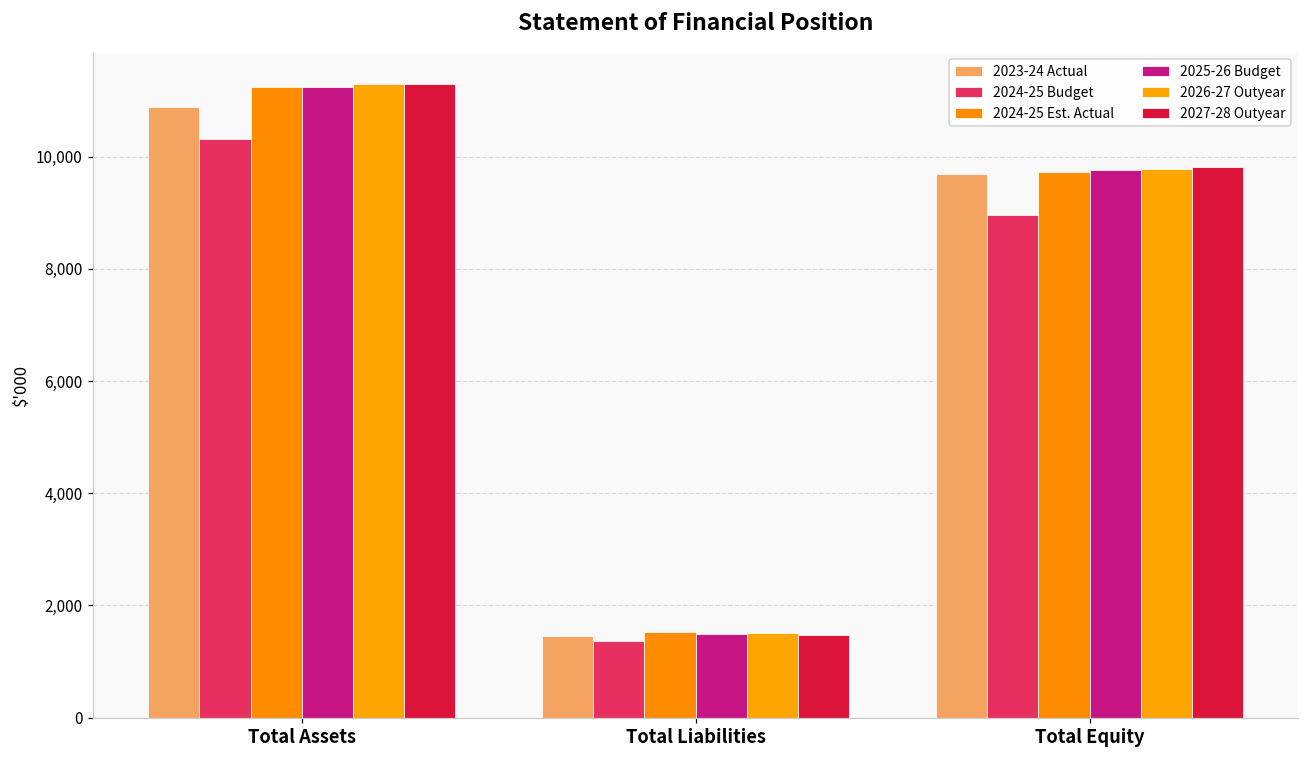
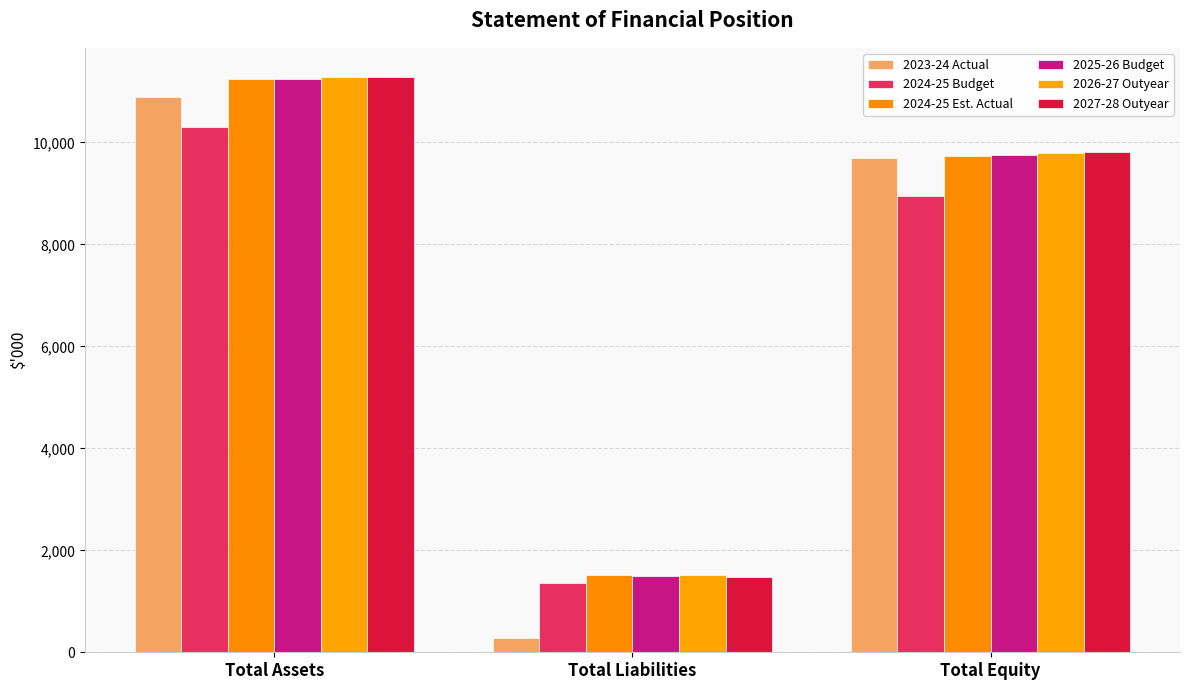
2023-24 Actual, Total Liabilities: 1,500 -> 300
